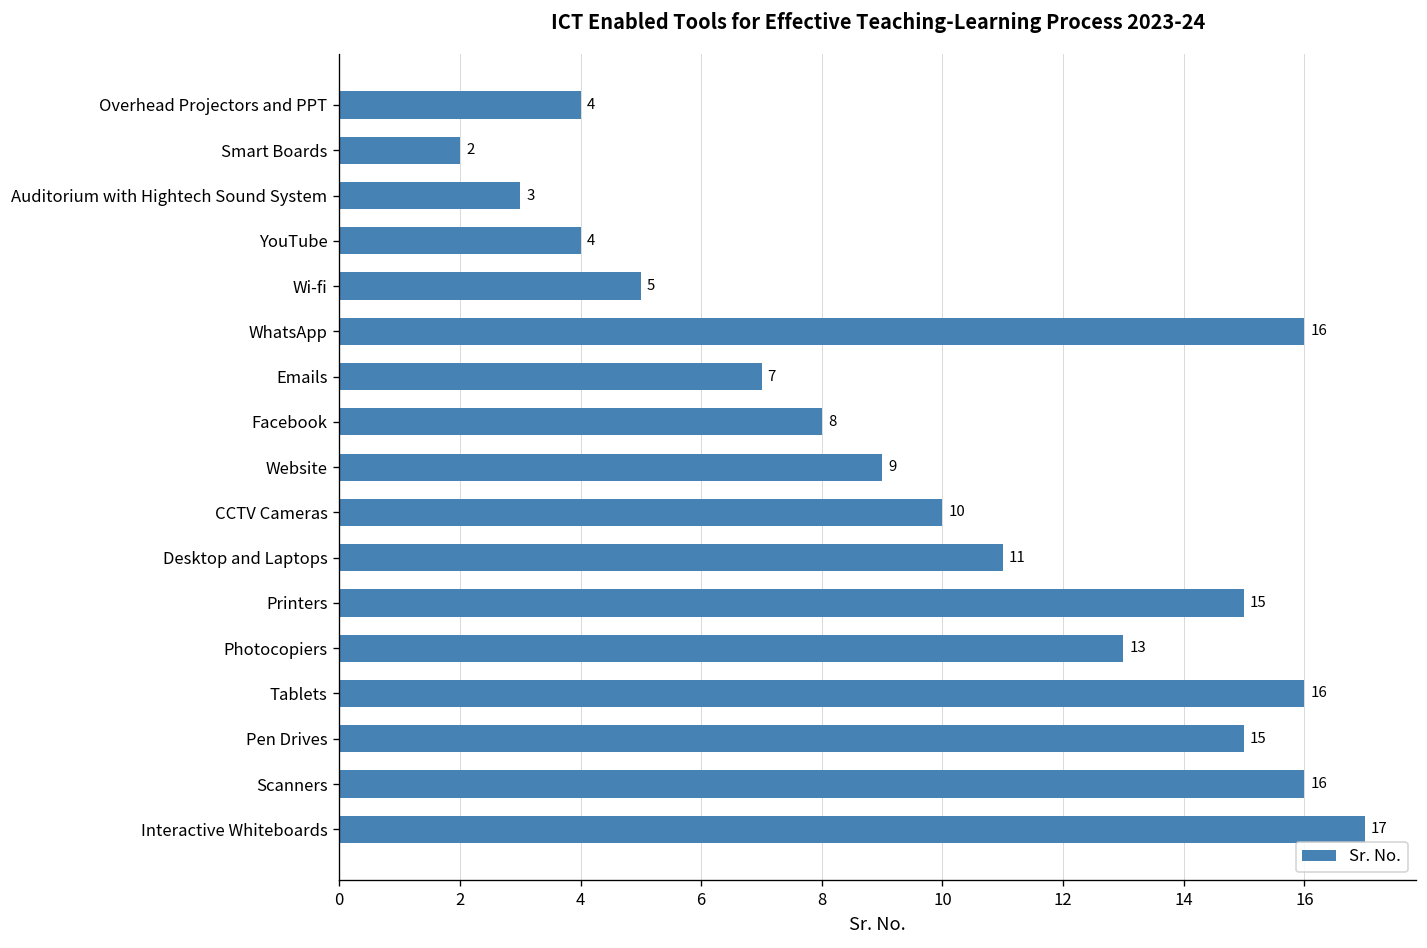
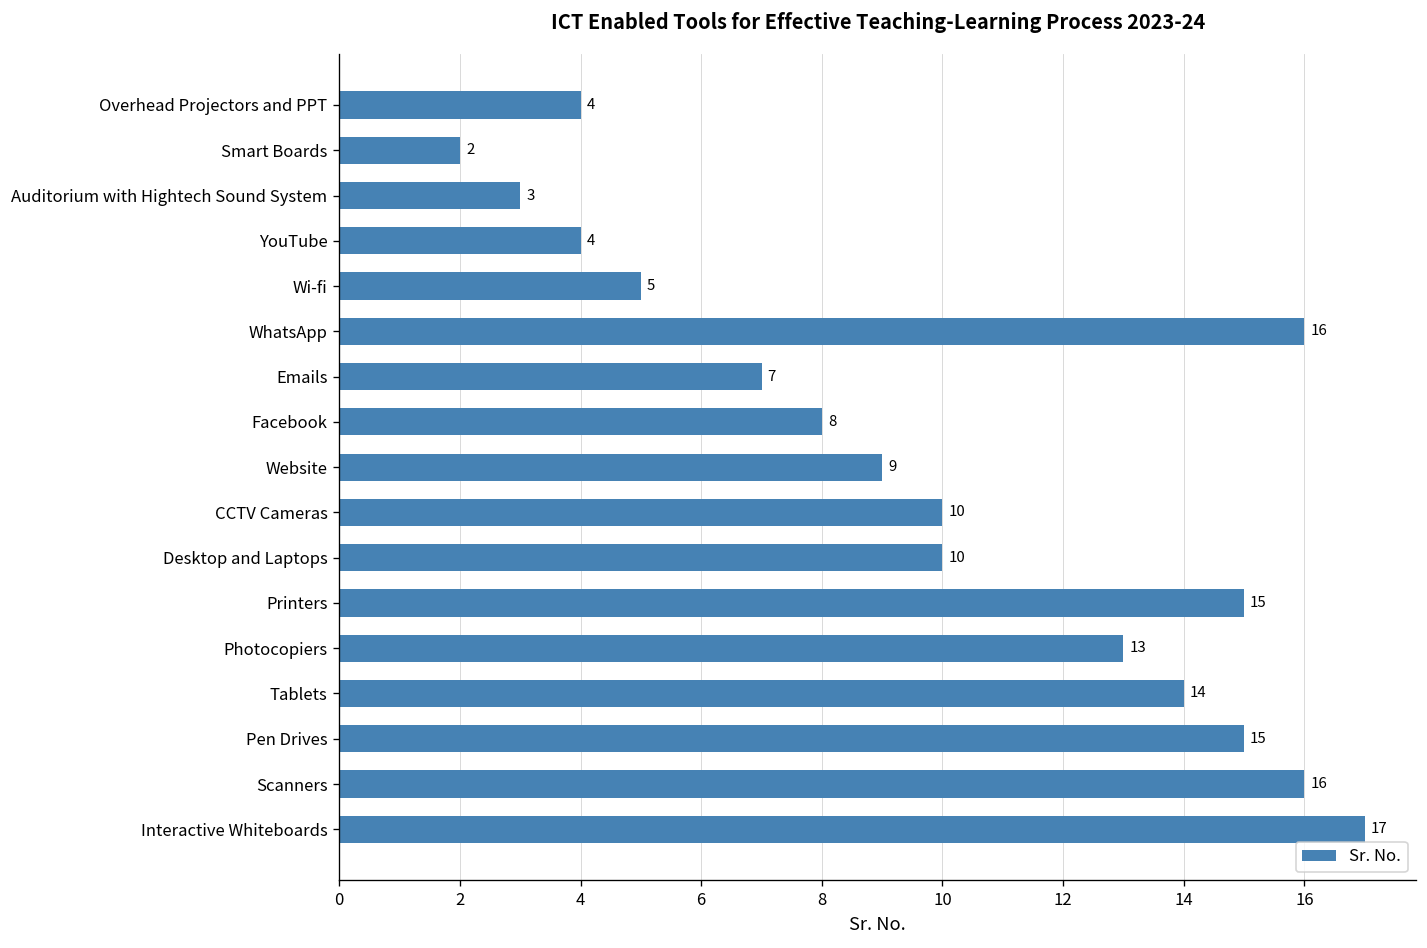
Desktop and Laptops: 11 -> 10
Tablets: 16 -> 14
